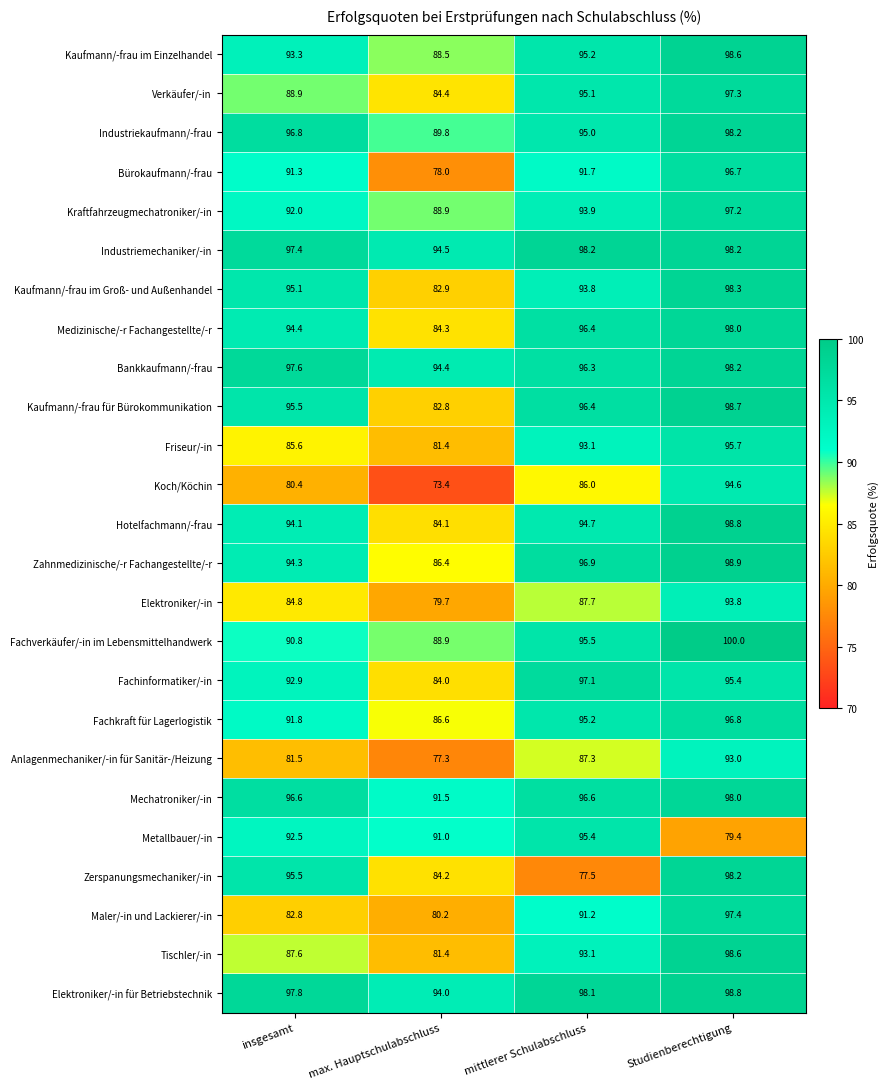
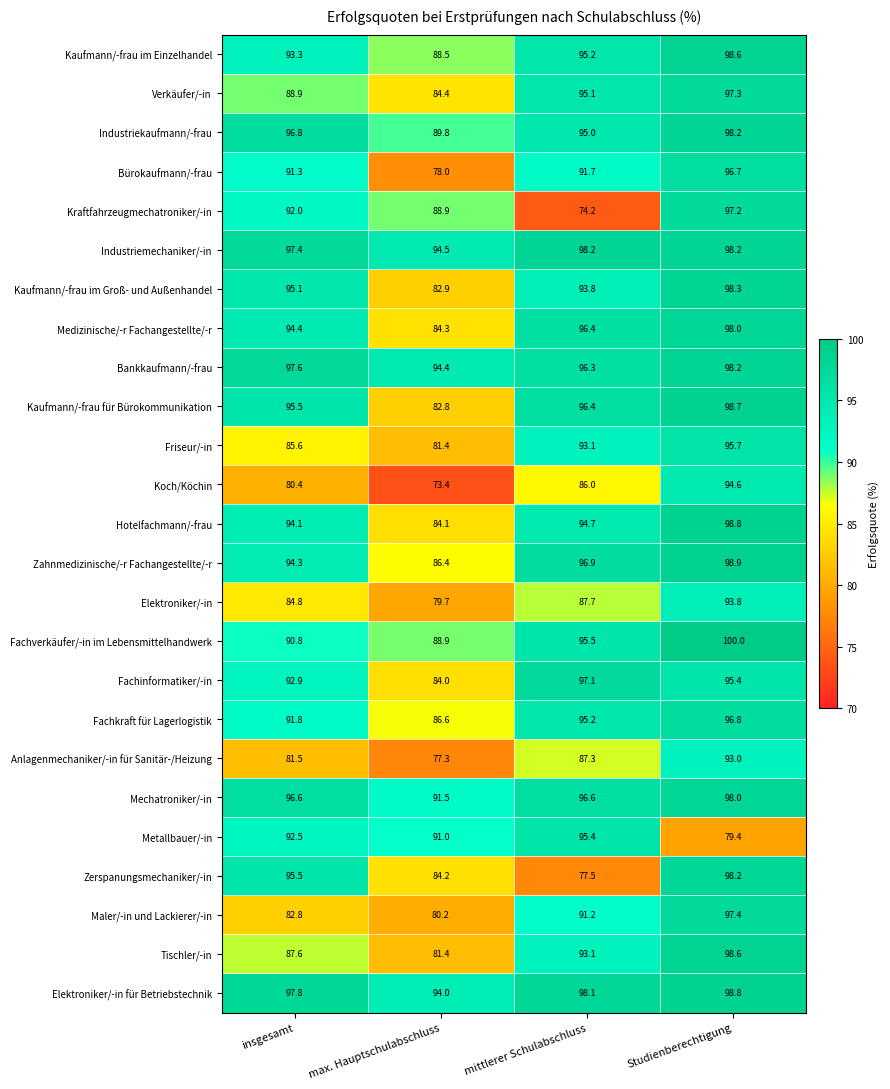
Kraftfahrzeugmechatroniker/-in, mittlerer Schulabschluss: 93.9 -> 74.2
